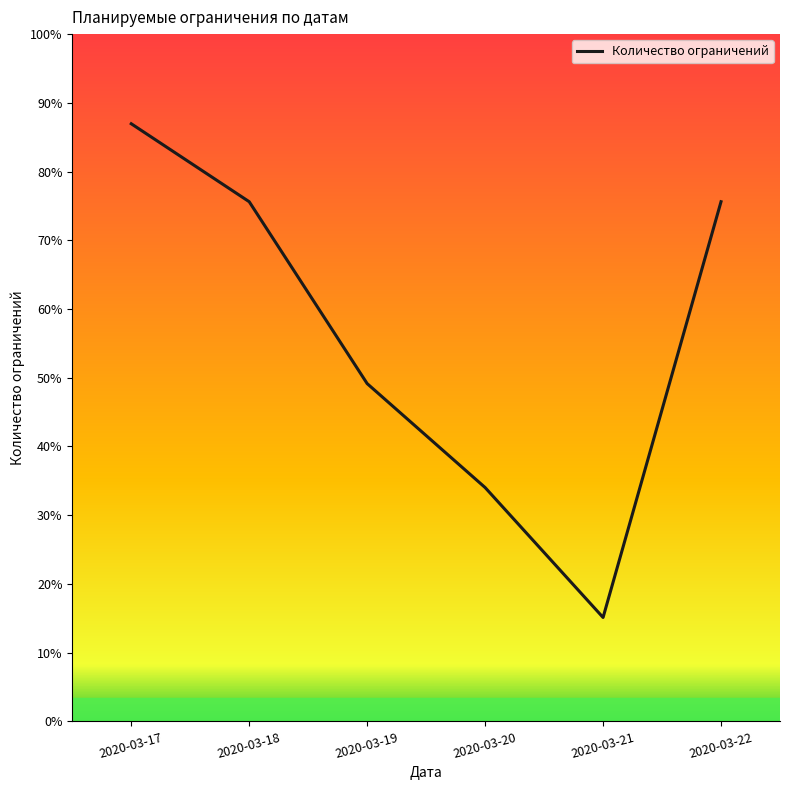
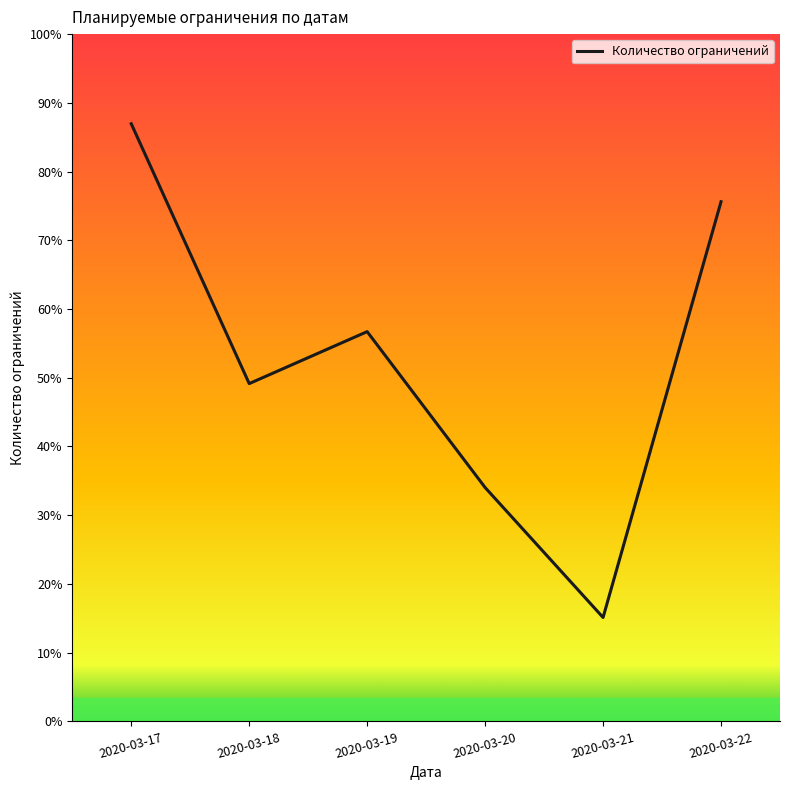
2020-03-18: 76% -> 49%
2020-03-19: 49% -> 57%
